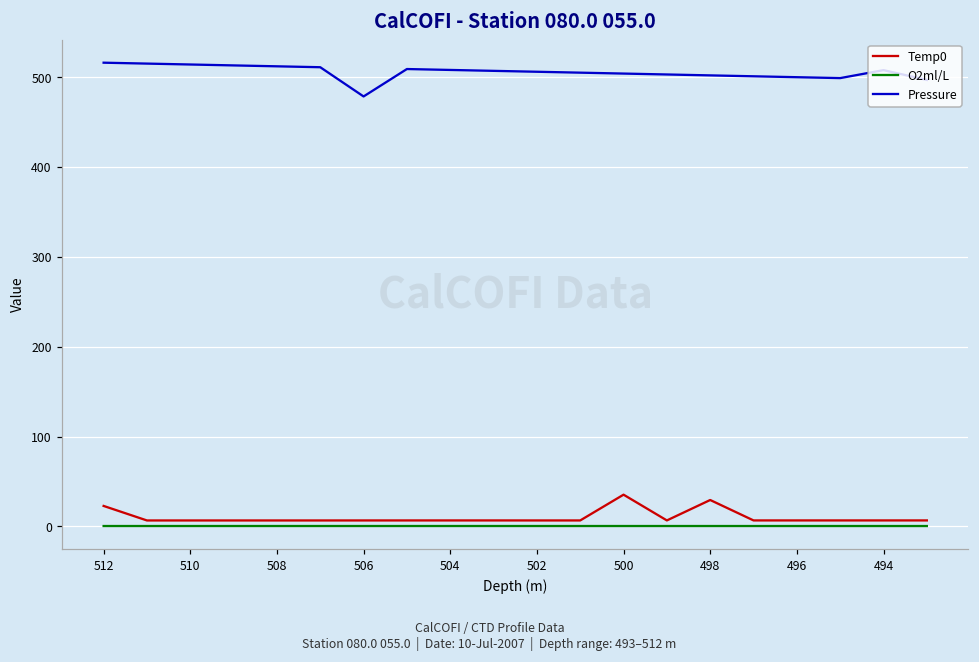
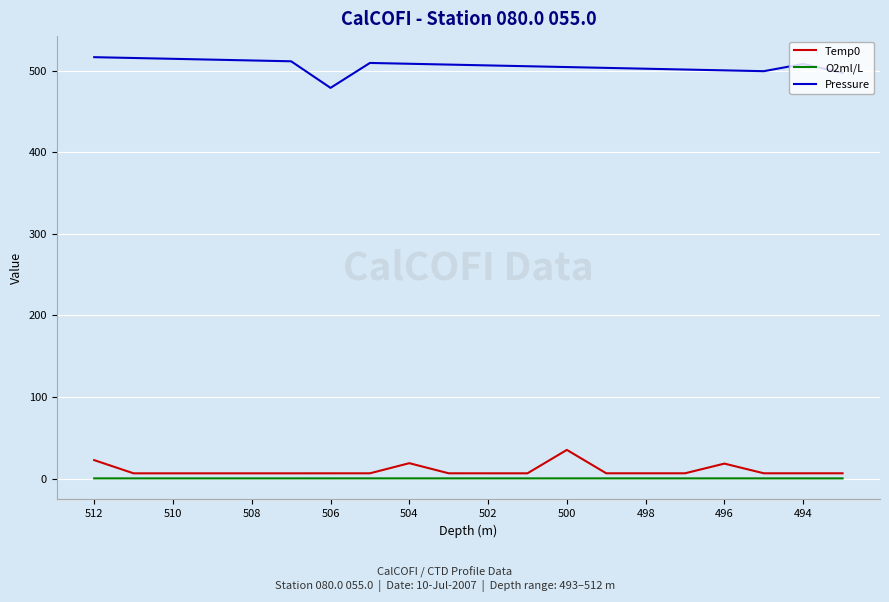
Temp0, 504: 10 -> 20
Temp0, 498: 30 -> 10
Temp0, 496: 10 -> 20
